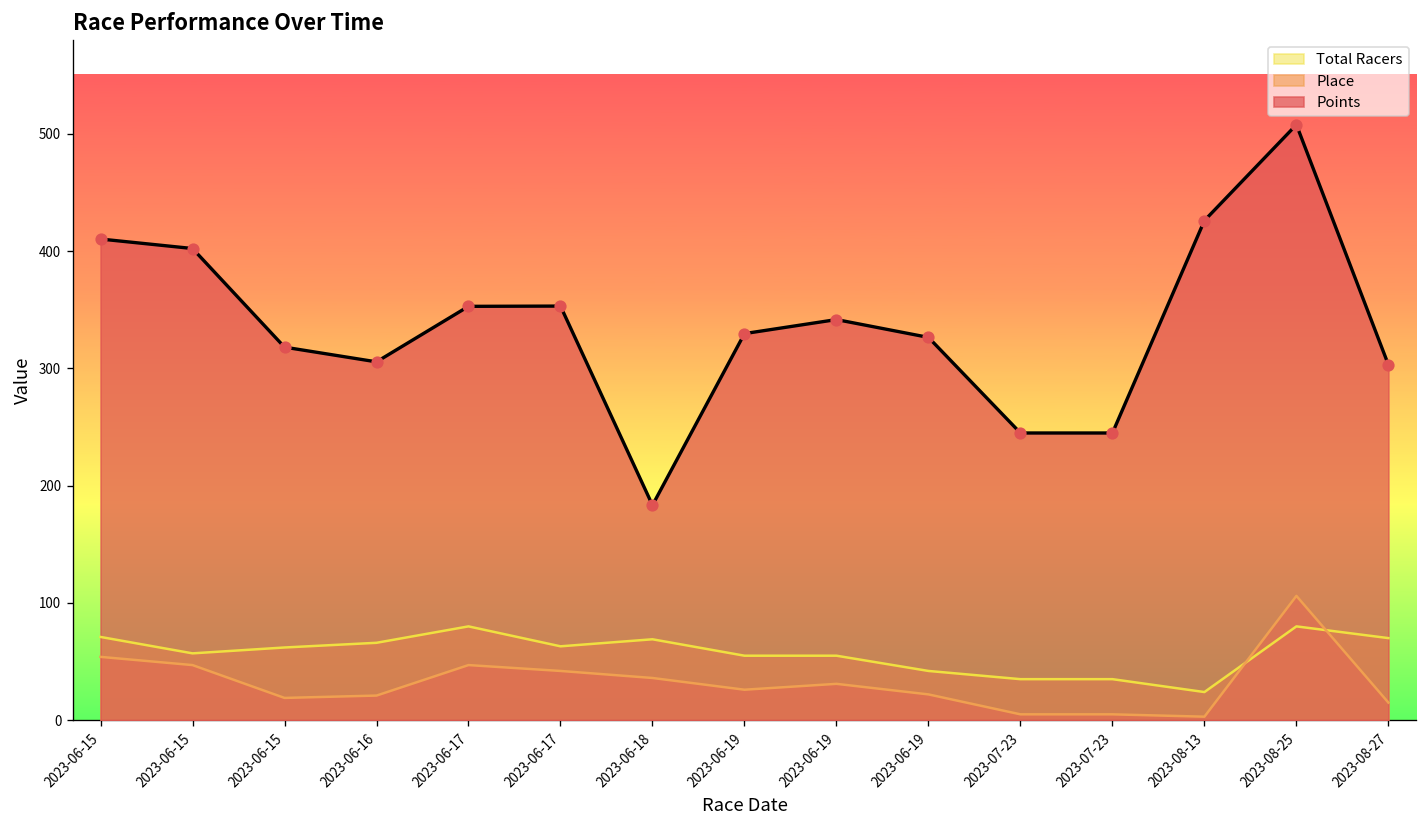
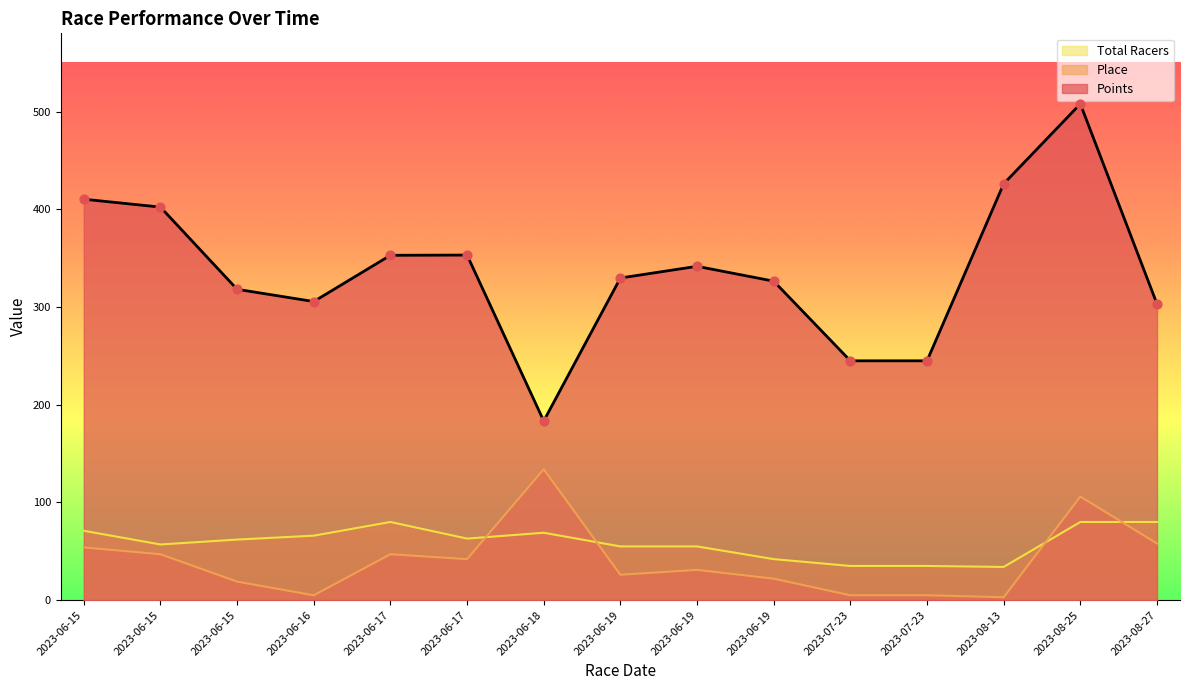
Place, 2023-06-16: 20 -> 10
Place, 2023-06-18: 40 -> 130
Total Racers, 2023-08-13: 20 -> 30
Total Racers, 2023-08-27: 70 -> 80
Place, 2023-08-27: 20 -> 60
